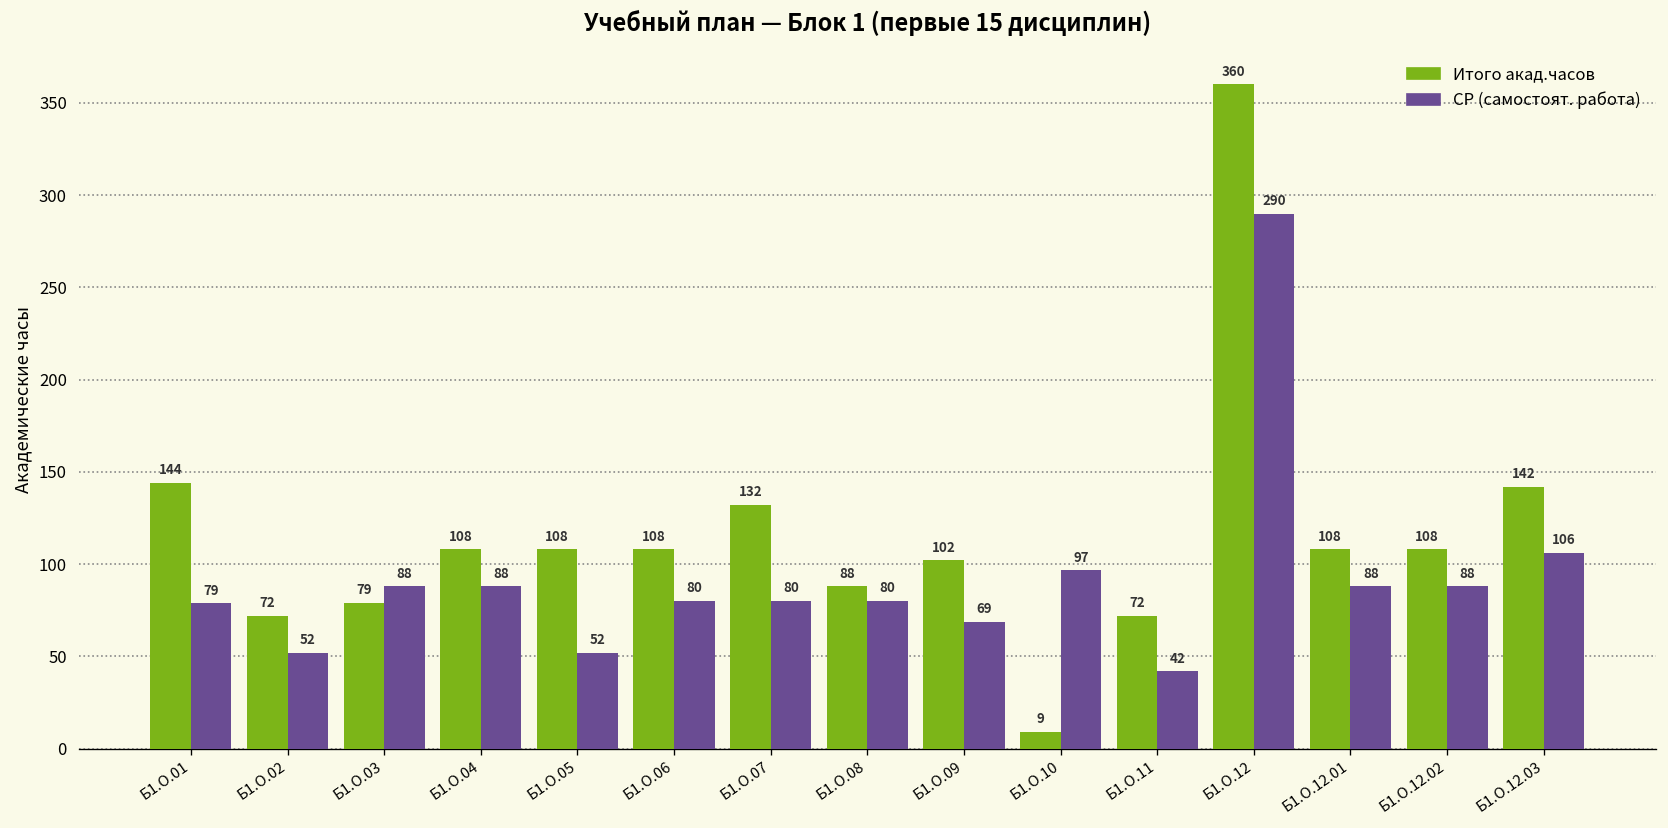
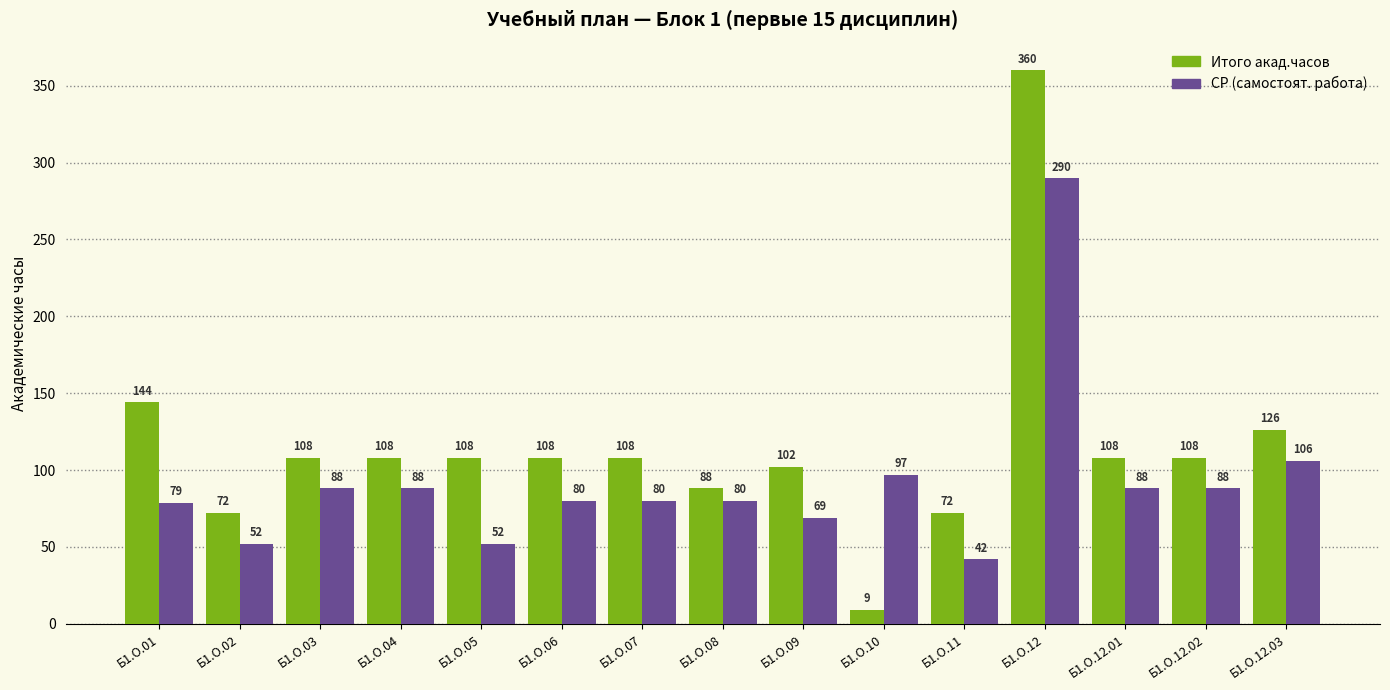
Итого акад.часов, Б1.О.03: 79 -> 108
Итого акад.часов, Б1.О.07: 132 -> 108
Итого акад.часов, Б1.О.12.03: 142 -> 126
